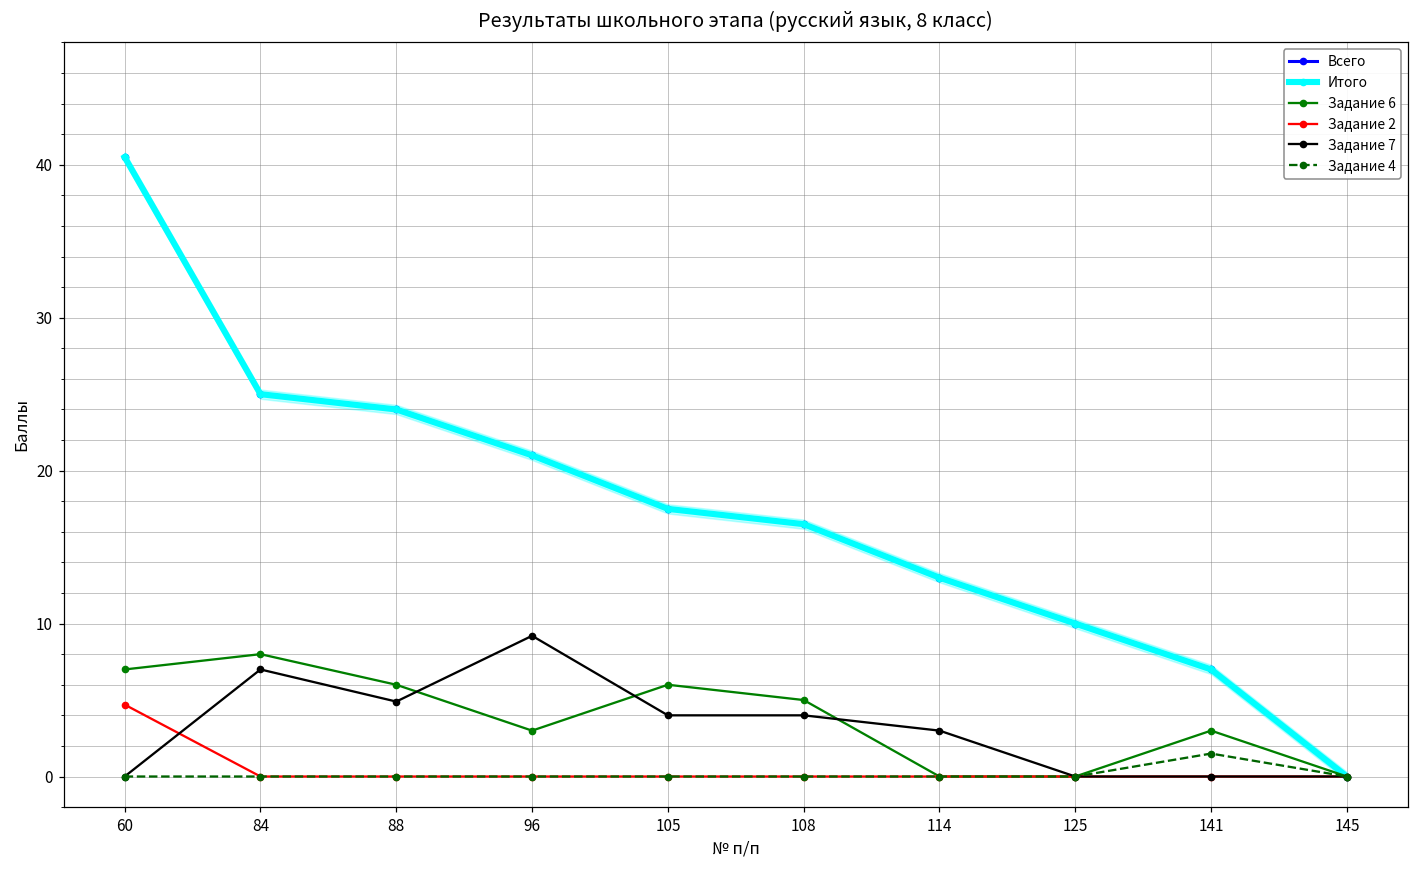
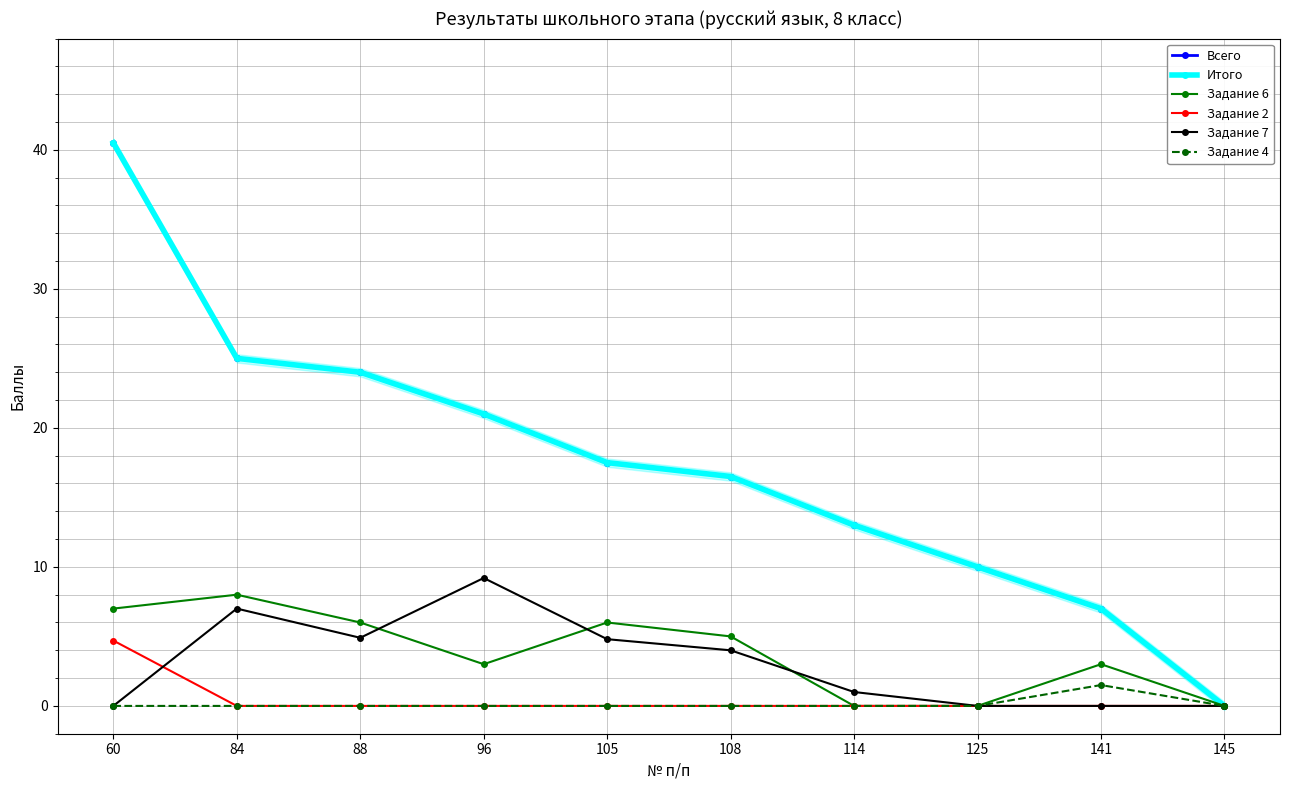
Задание 7, 105: 4.0 -> 4.8
Задание 7, 114: 3 -> 1
